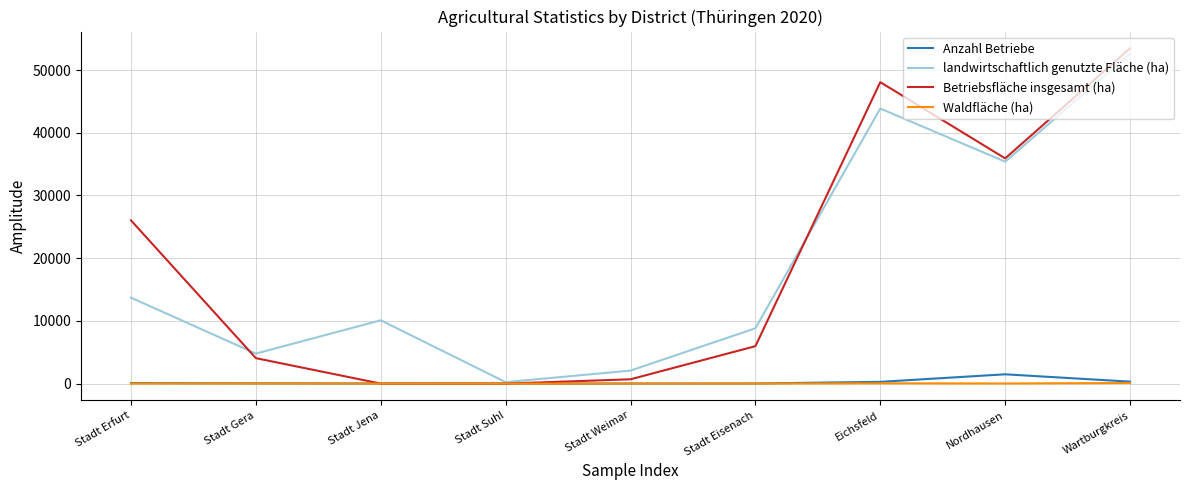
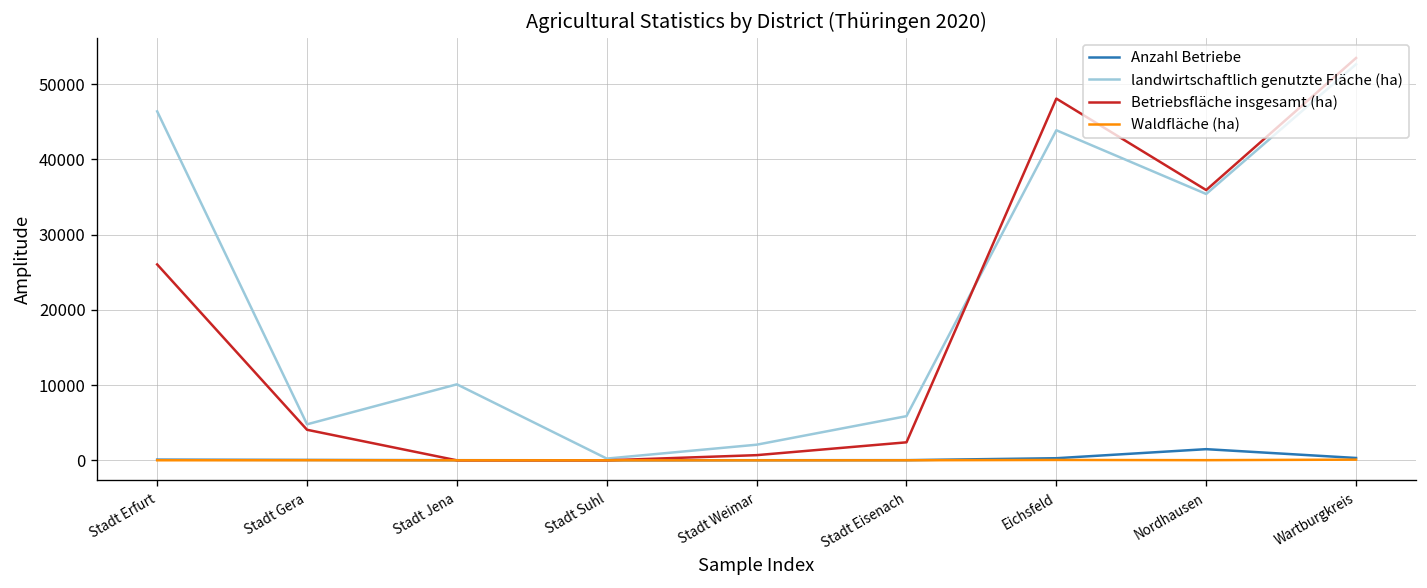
landwirtschaftlich genutzte Fläche (ha), Stadt Erfurt: 14000 -> 46000
landwirtschaftlich genutzte Fläche (ha), Stadt Eisenach: 9000 -> 6000
Betriebsfläche insgesamt (ha), Stadt Eisenach: 6000 -> 2000
